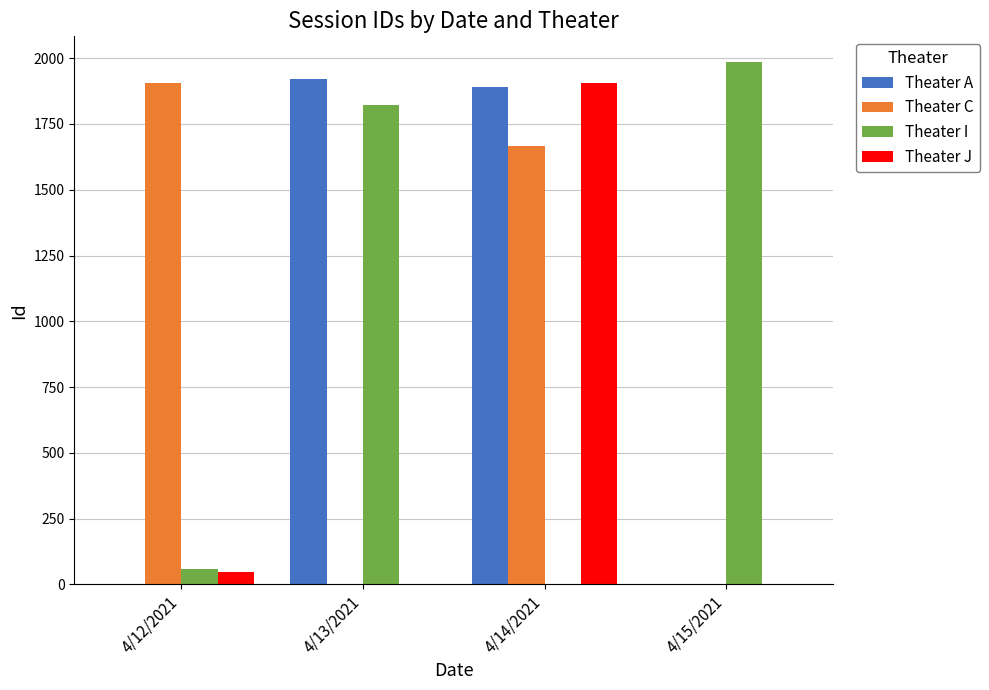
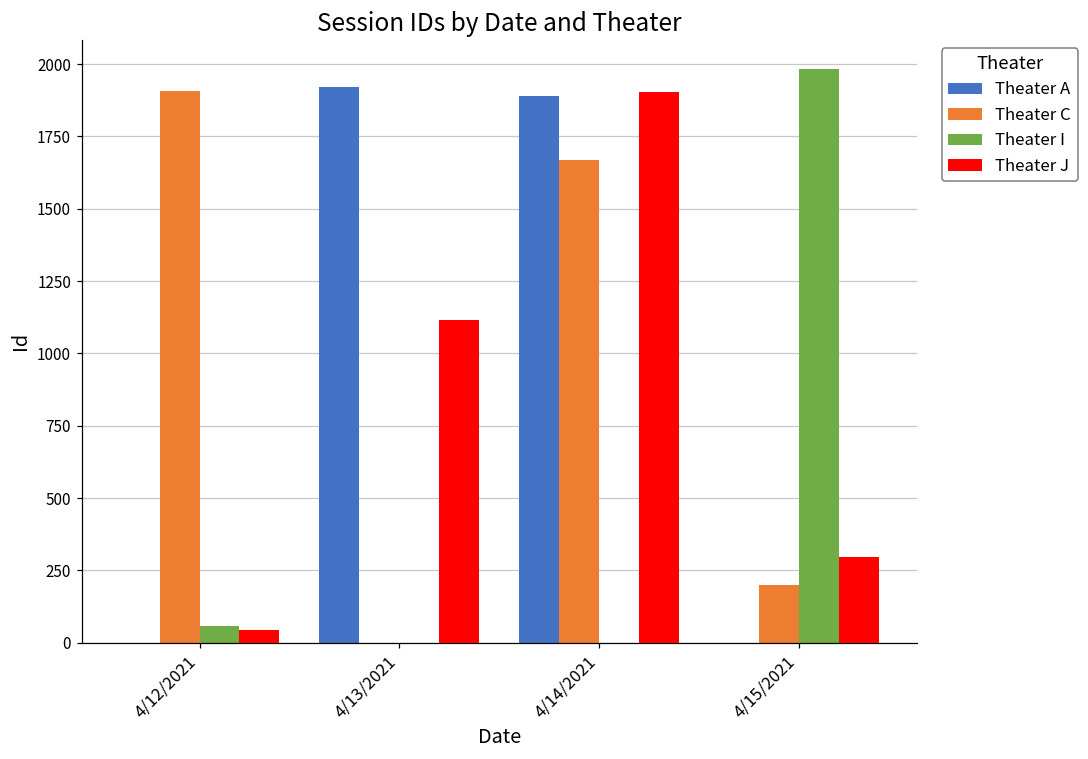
Theater I, 4/13/2021: 1820 -> 0
Theater J, 4/13/2021: 0 -> 1120
Theater C, 4/15/2021: 0 -> 200
Theater J, 4/15/2021: 0 -> 300
